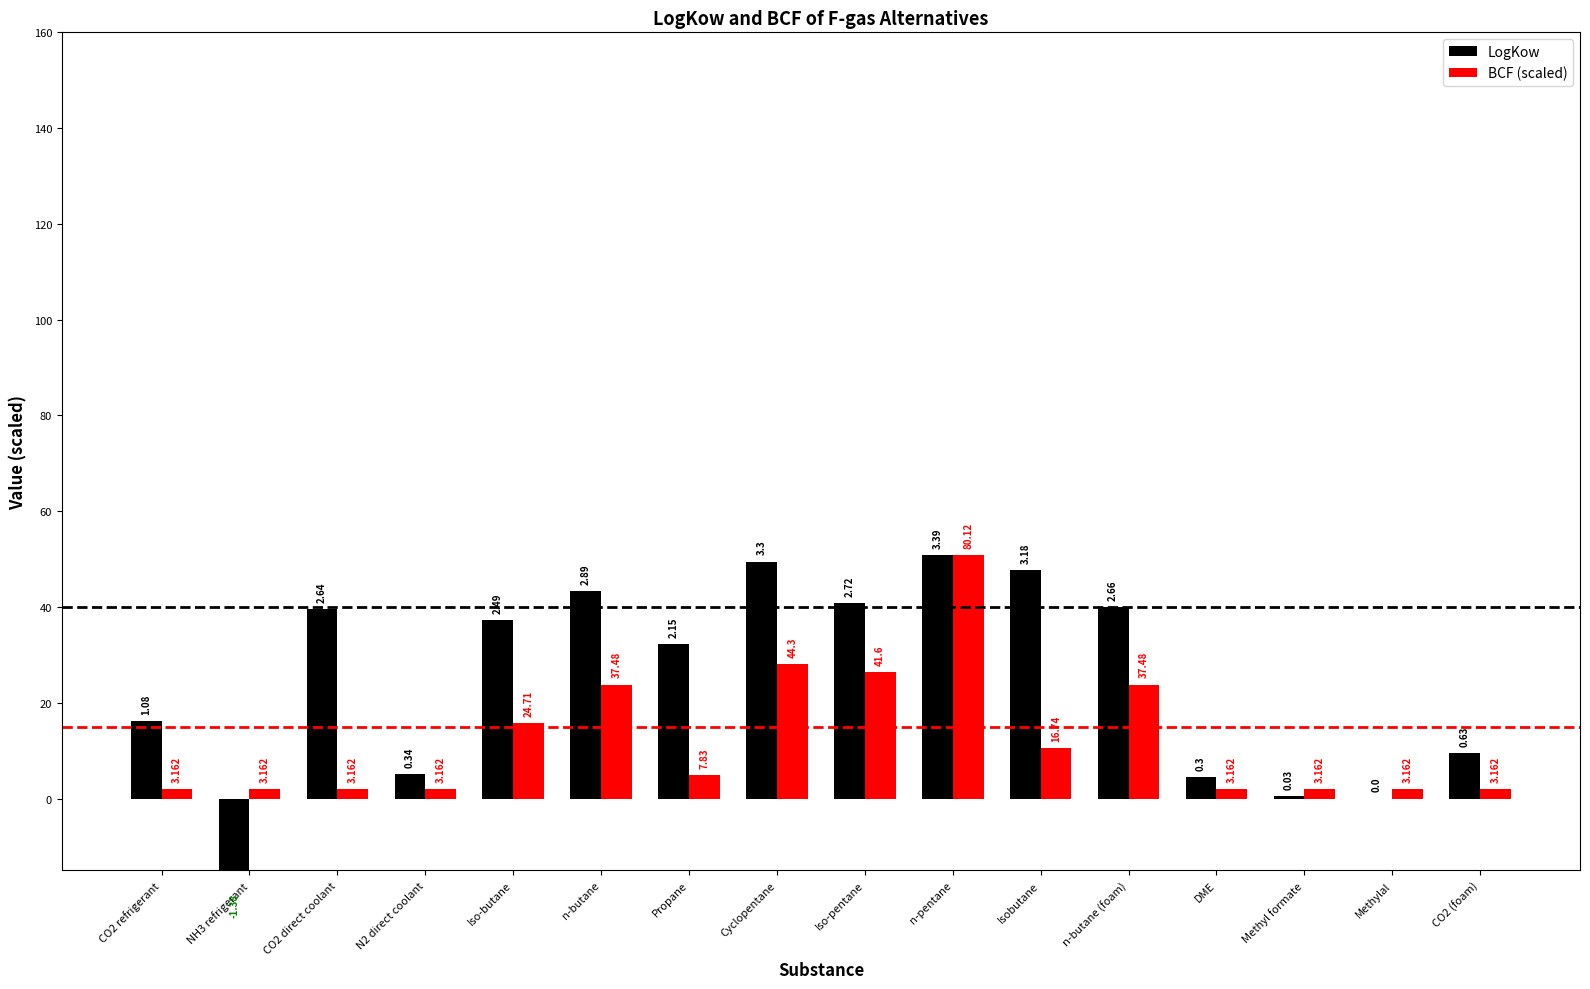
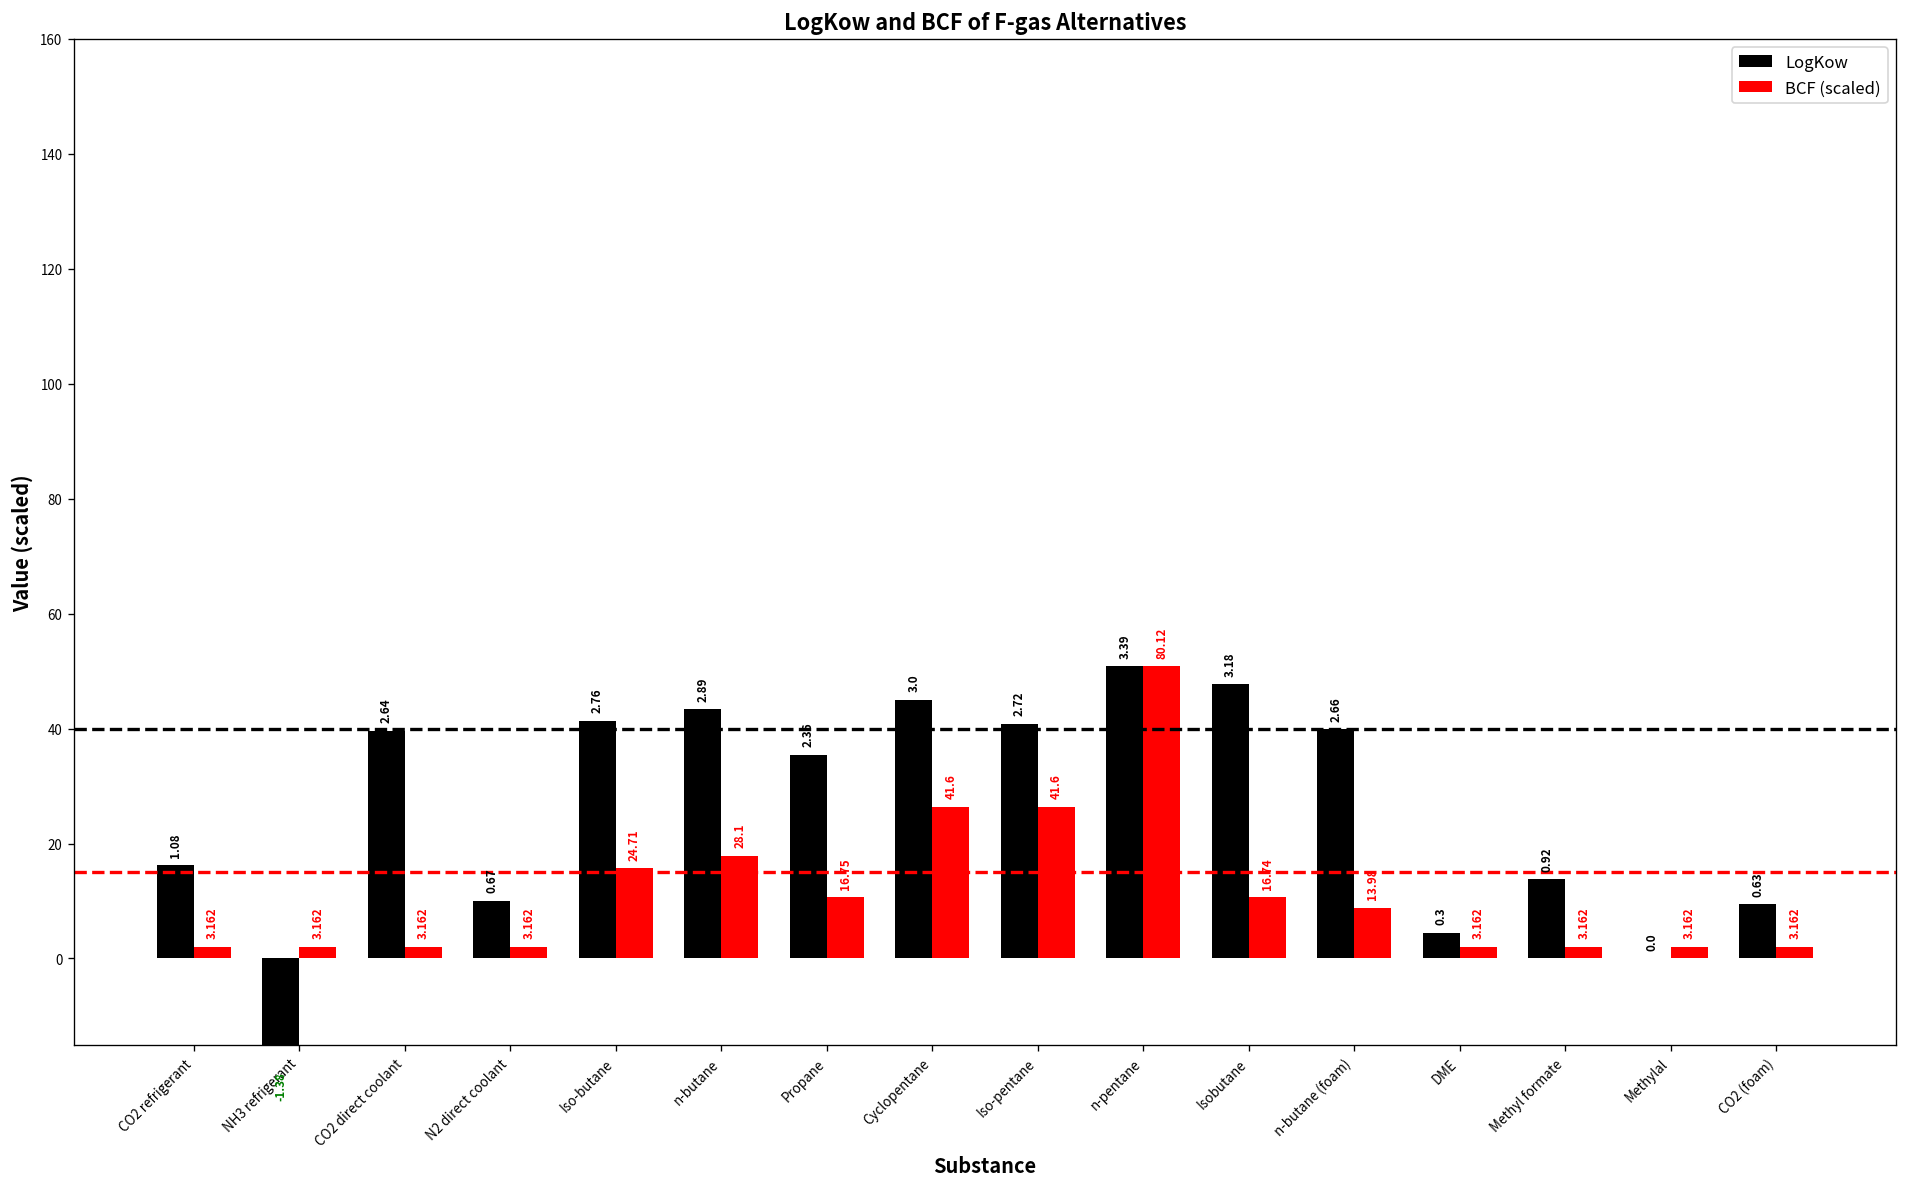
LogKow, N2 direct coolant: 0.34 -> 0.67
LogKow, Iso-butane: 2.49 -> 2.76
BCF (scaled), n-butane: 37.48 -> 28.1
LogKow, Propane: 2.15 -> 2.36
BCF (scaled), Propane: 7.83 -> 16.75
LogKow, Cyclopentane: 3.3 -> 3.0
BCF (scaled), Cyclopentane: 44.3 -> 41.6
BCF (scaled), n-butane (foam): 37.48 -> 13.98
LogKow, Methyl formate: 0.03 -> 0.92
